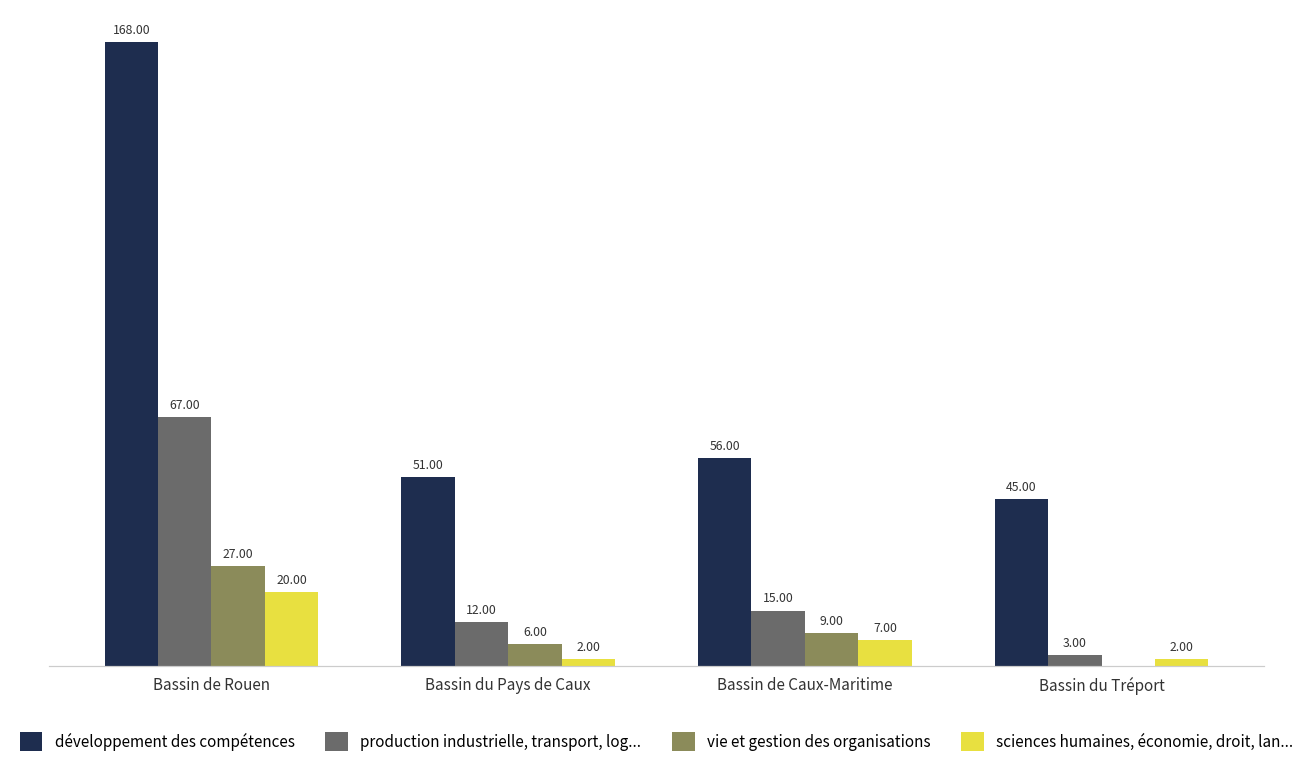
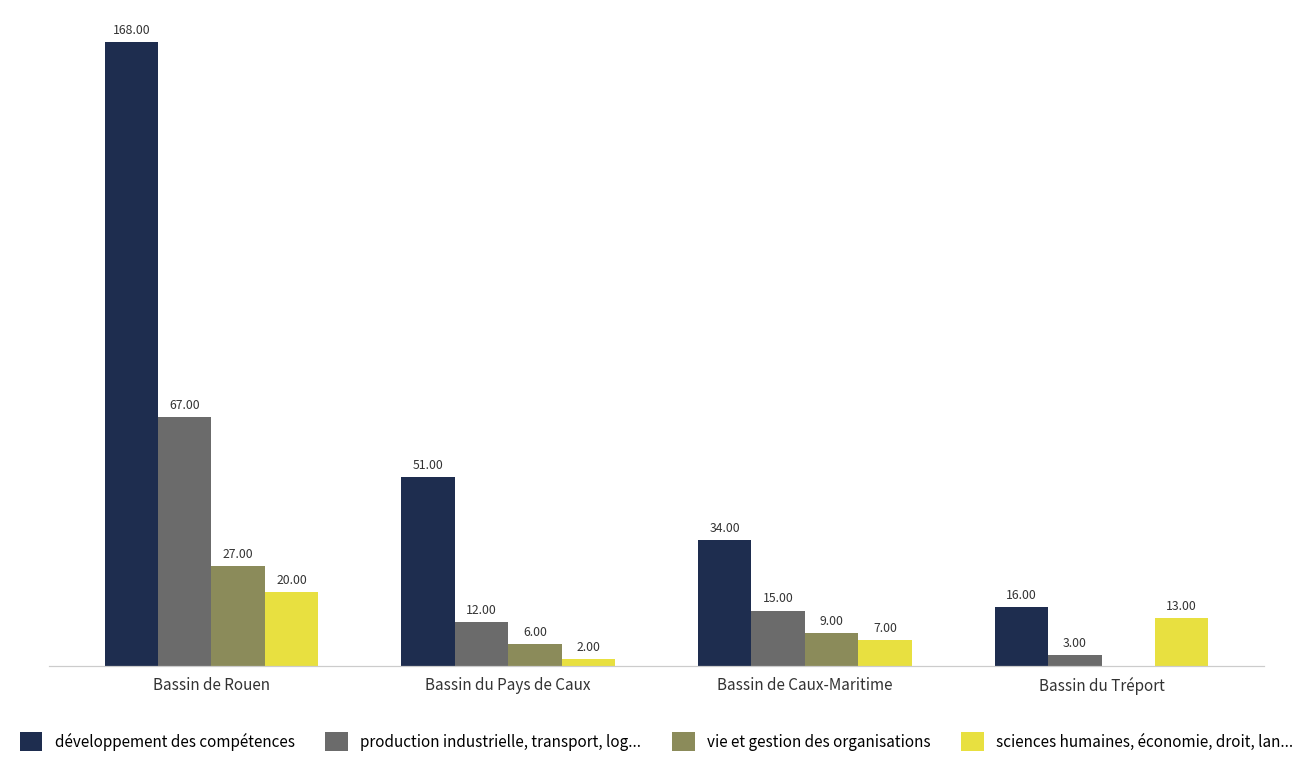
développement des compétences, Bassin de Caux-Maritime: 56.00 -> 34.00
développement des compétences, Bassin du Tréport: 45.00 -> 16.00
sciences humaines, économie, droit, lan..., Bassin du Tréport: 2.00 -> 13.00
